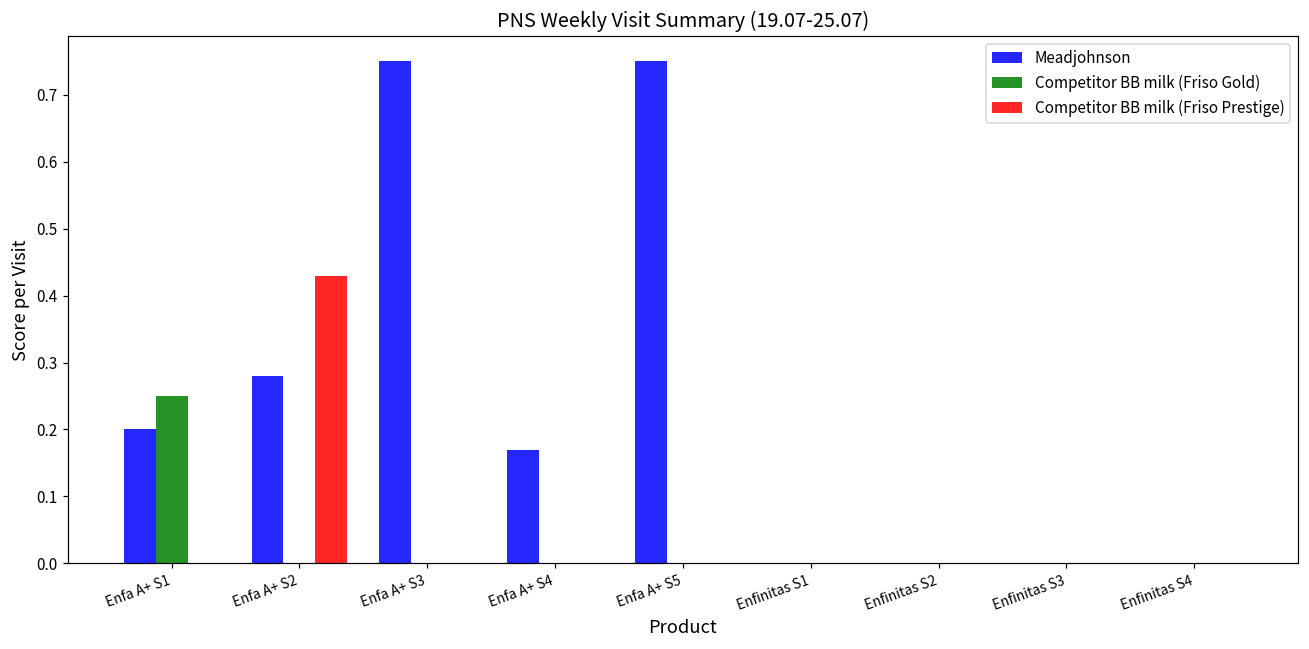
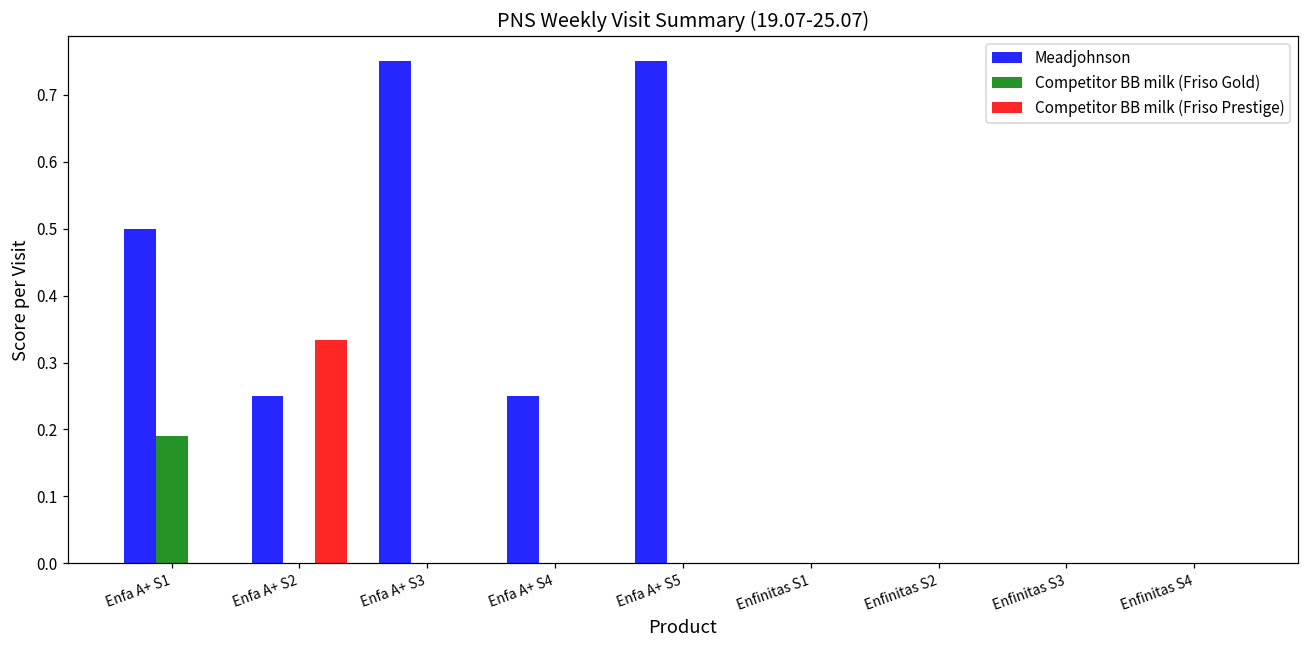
Meadjohnson, Enfa A+ S1: 0.2 -> 0.5
Competitor BB milk (Friso Gold), Enfa A+ S1: 0.25 -> 0.19
Meadjohnson, Enfa A+ S2: 0.28 -> 0.25
Competitor BB milk (Friso Prestige), Enfa A+ S2: 0.43 -> 0.33
Meadjohnson, Enfa A+ S4: 0.17 -> 0.25
